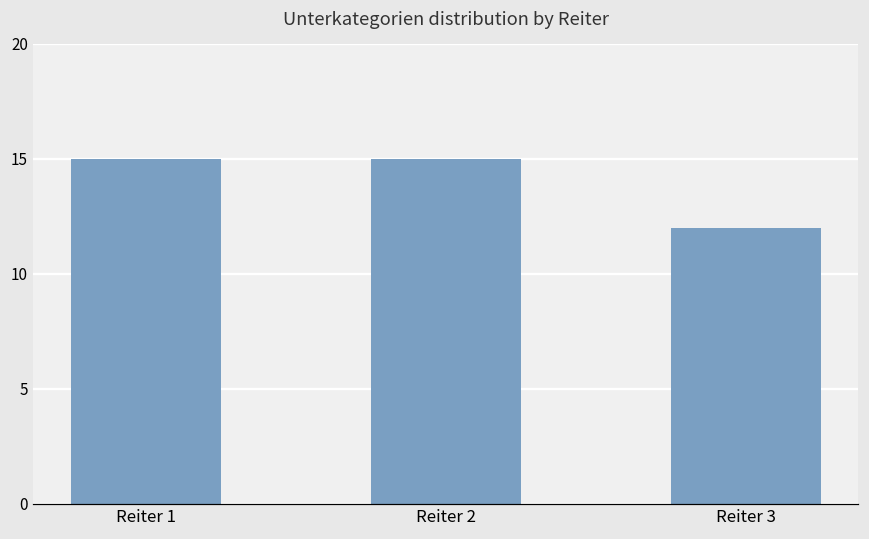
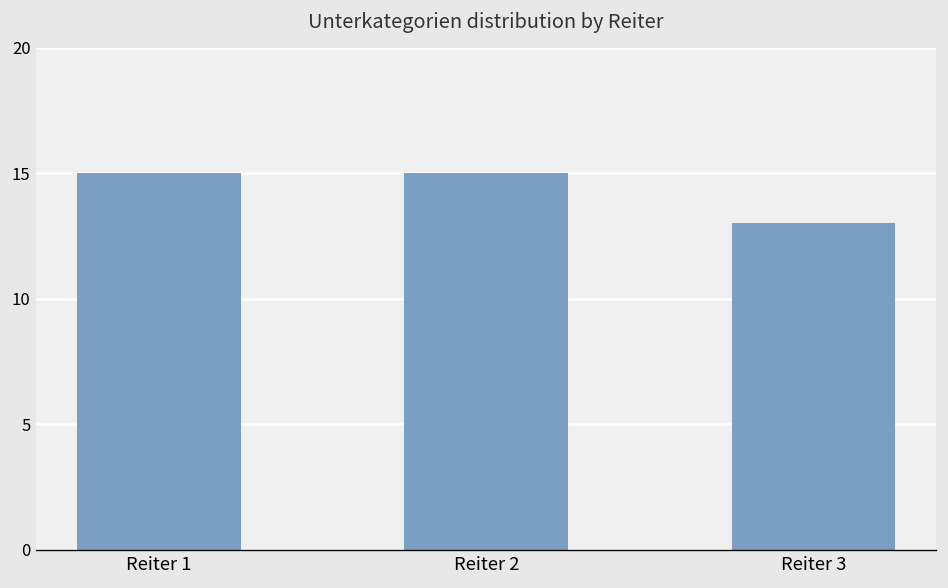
Reiter 3: 12 -> 13
